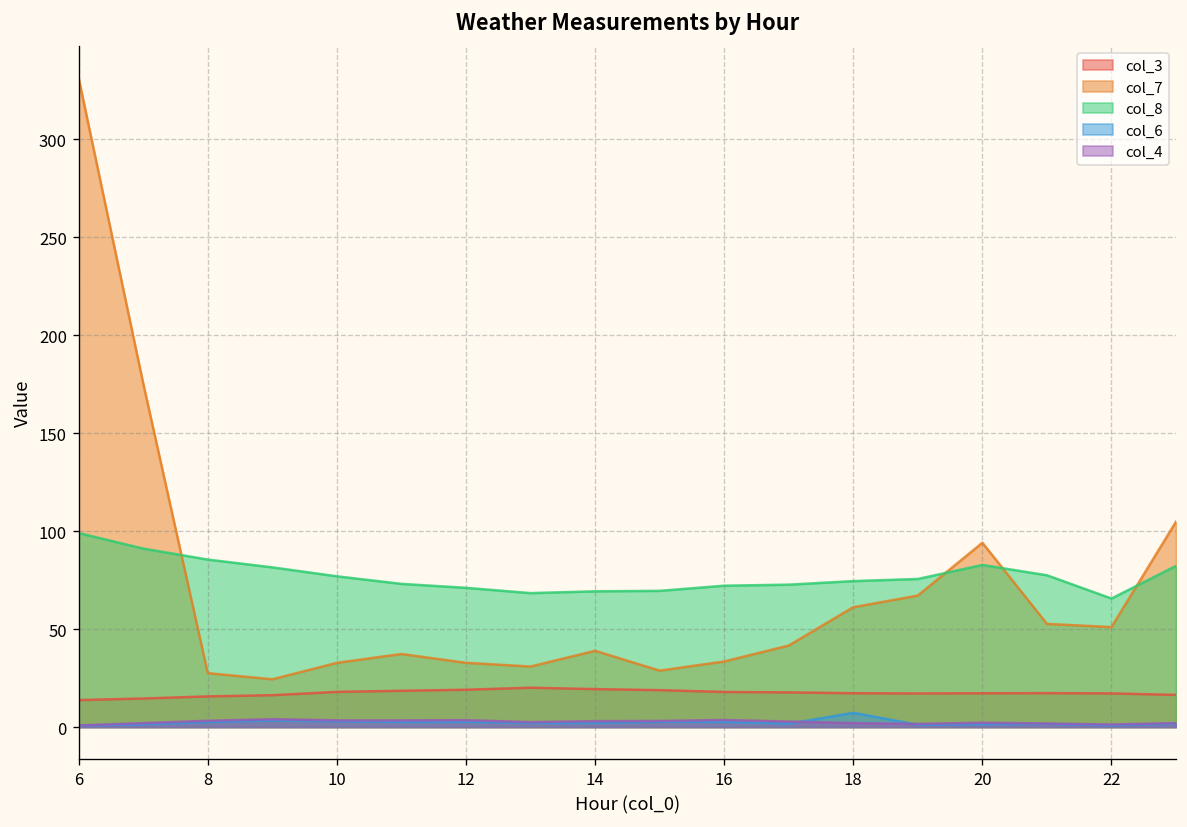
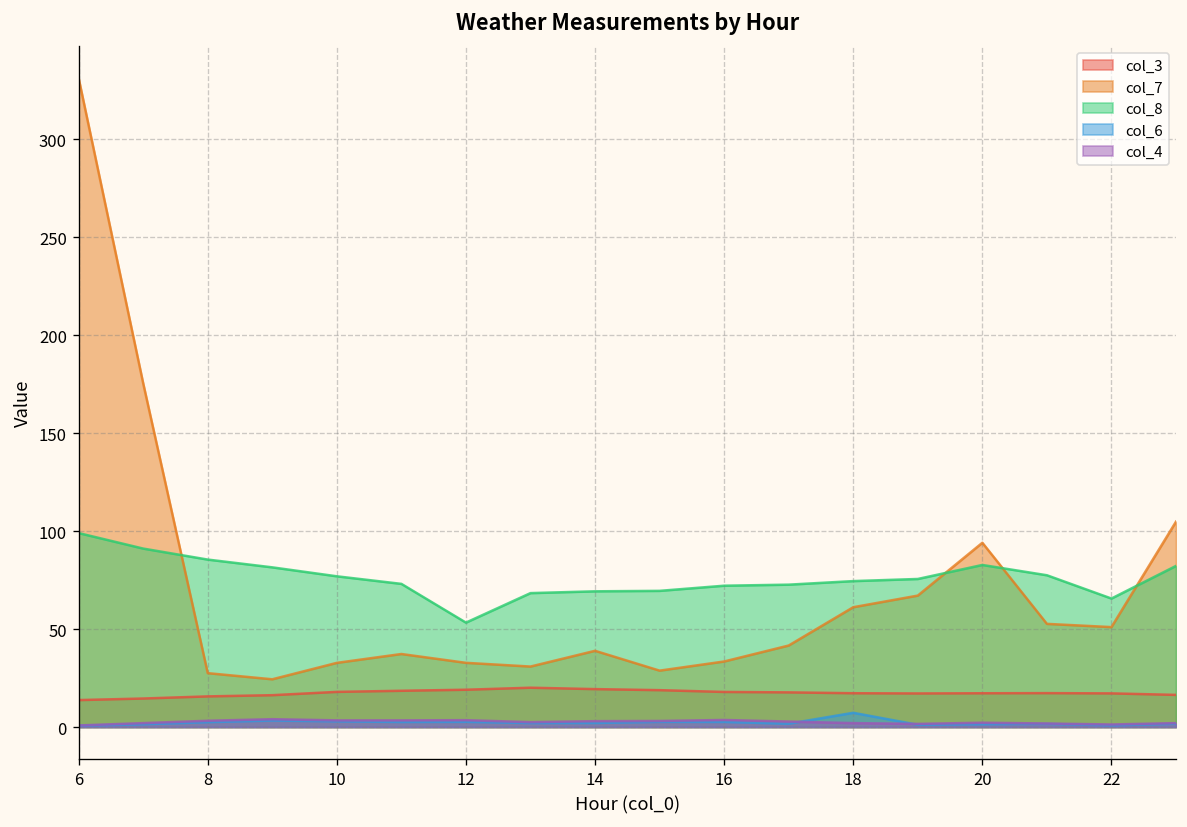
col_8, 12: 71 -> 53
